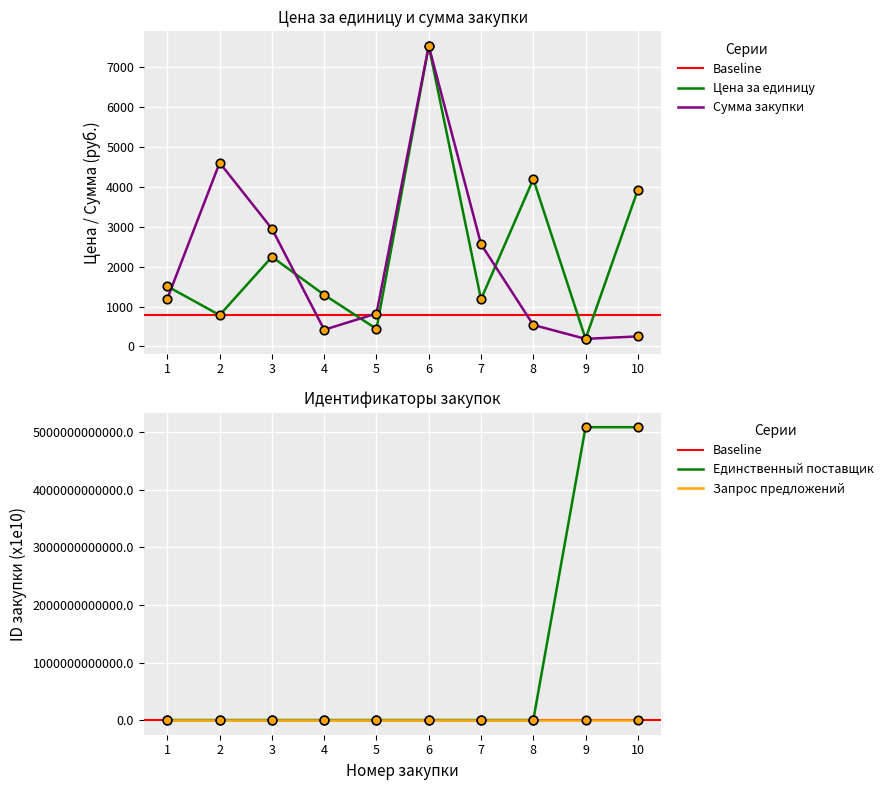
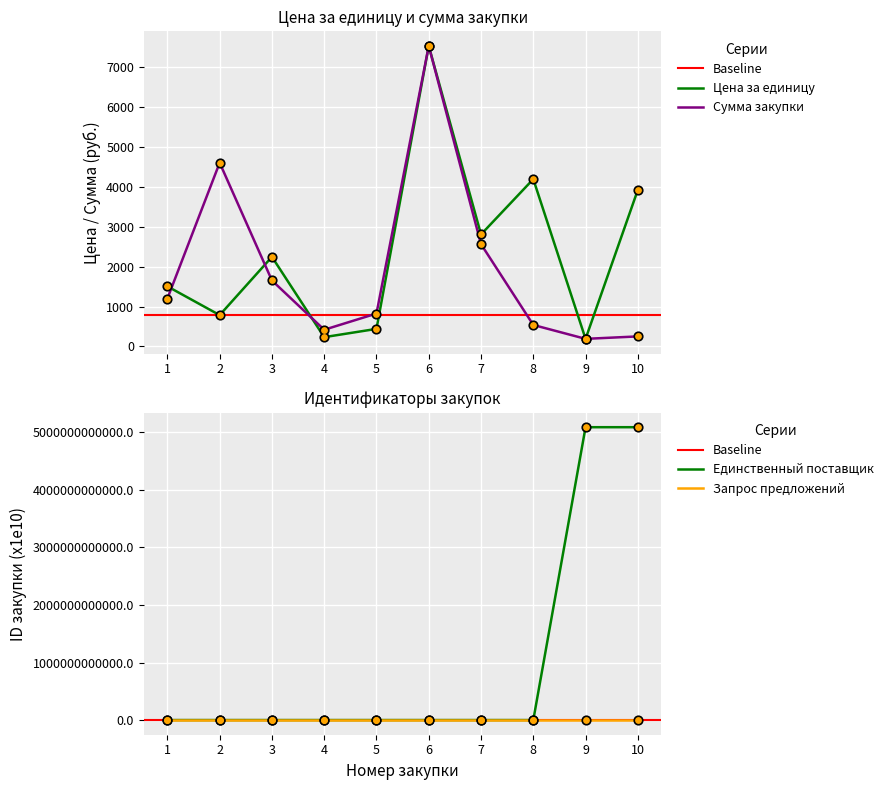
Цена за единицу и сумма закупки, Сумма закупки, 3: 2900 -> 1700
Цена за единицу и сумма закупки, Цена за единицу, 4: 1300 -> 200
Цена за единицу и сумма закупки, Цена за единицу, 7: 1200 -> 2800
